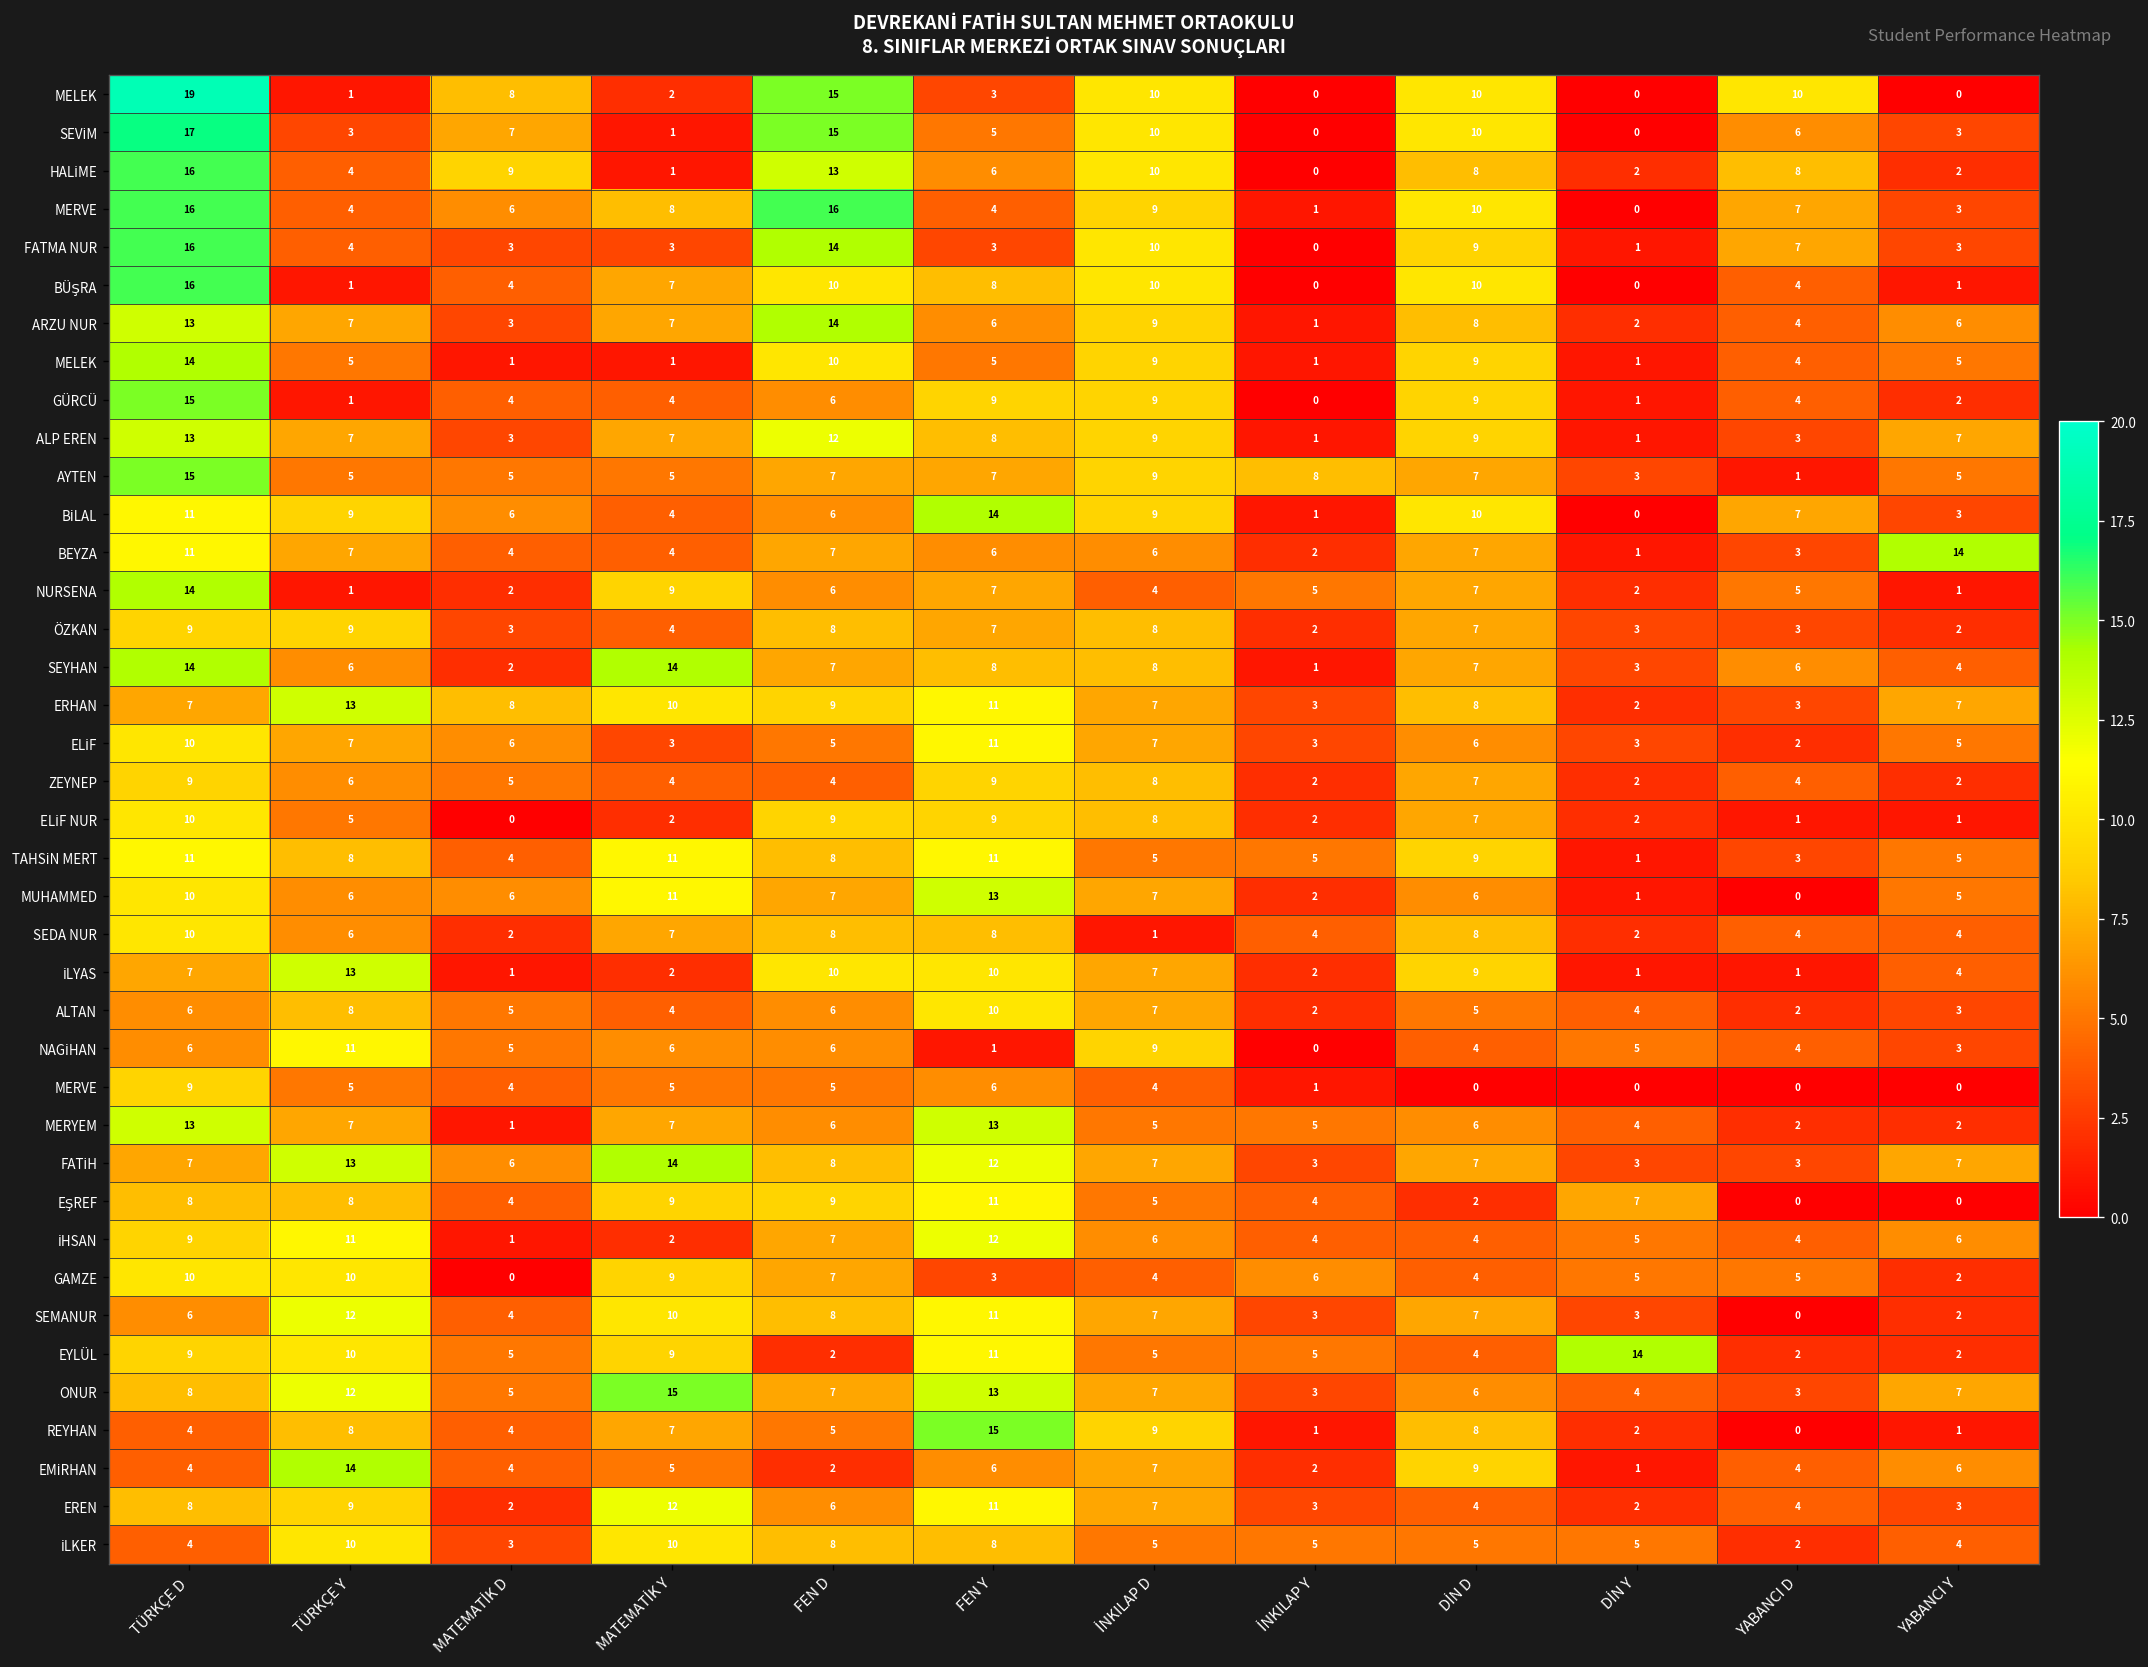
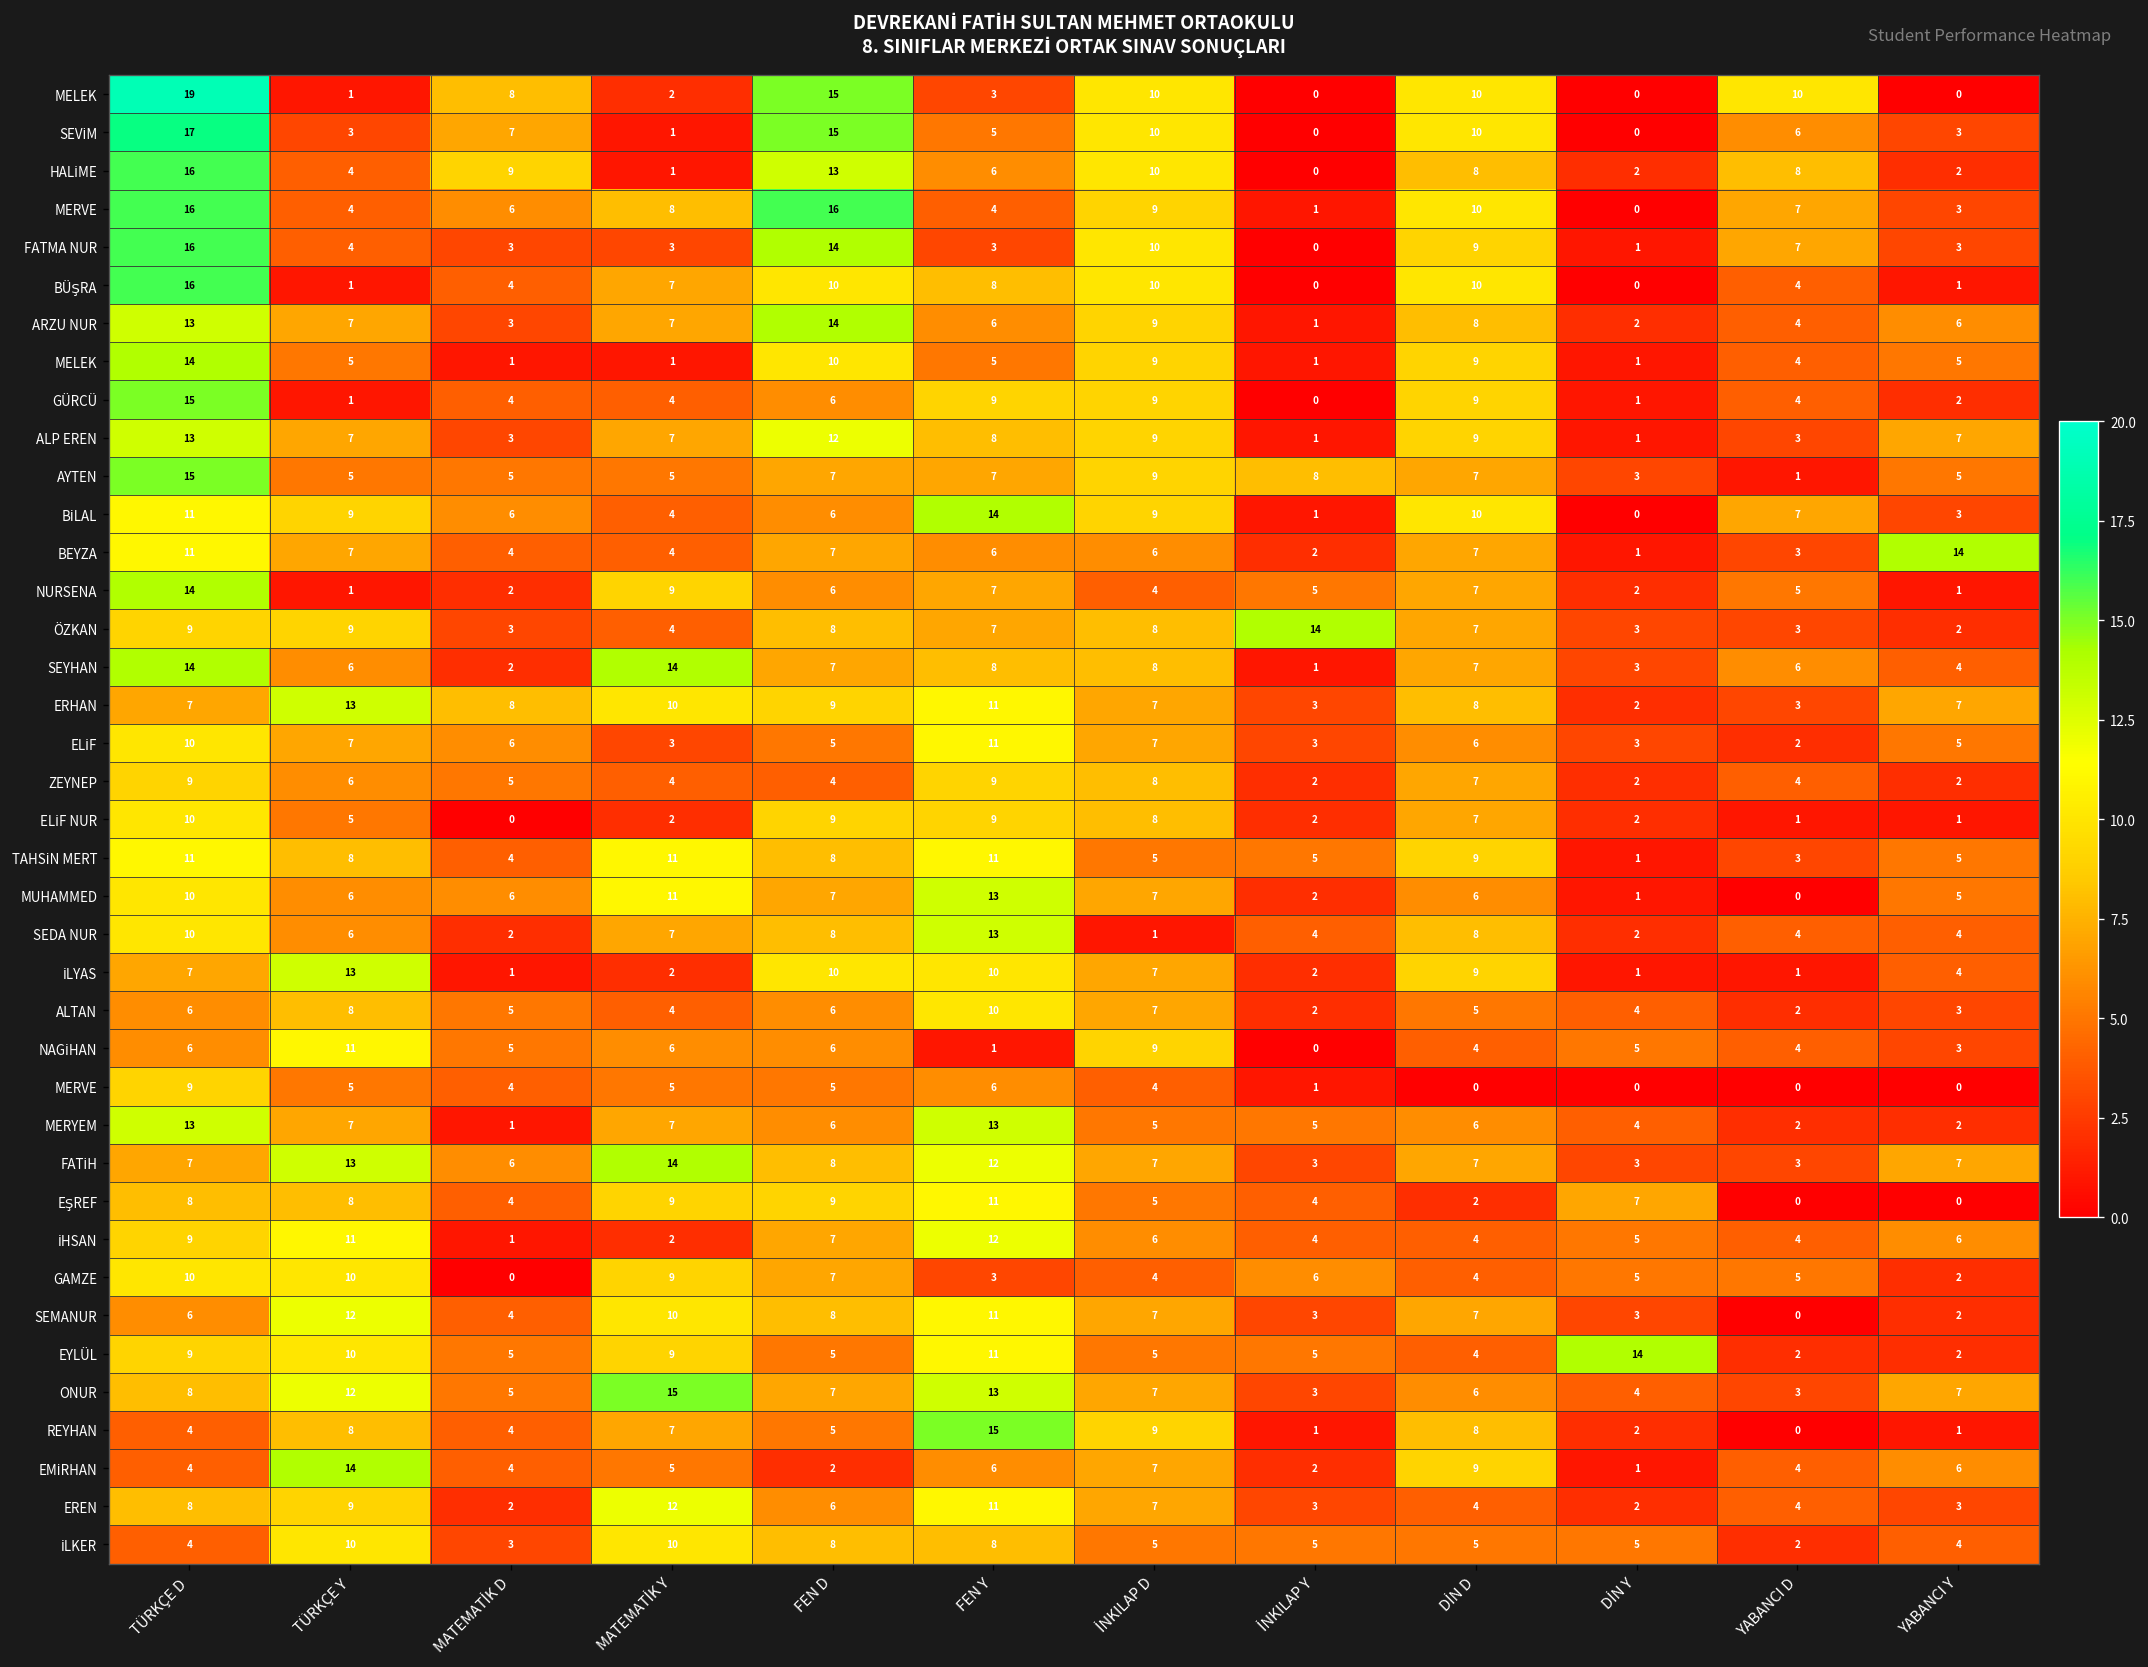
ÖZKAN, İNKILAP Y: 2 -> 14
SEDA NUR, FEN Y: 8 -> 13
EYLÜL, FEN D: 2 -> 5
